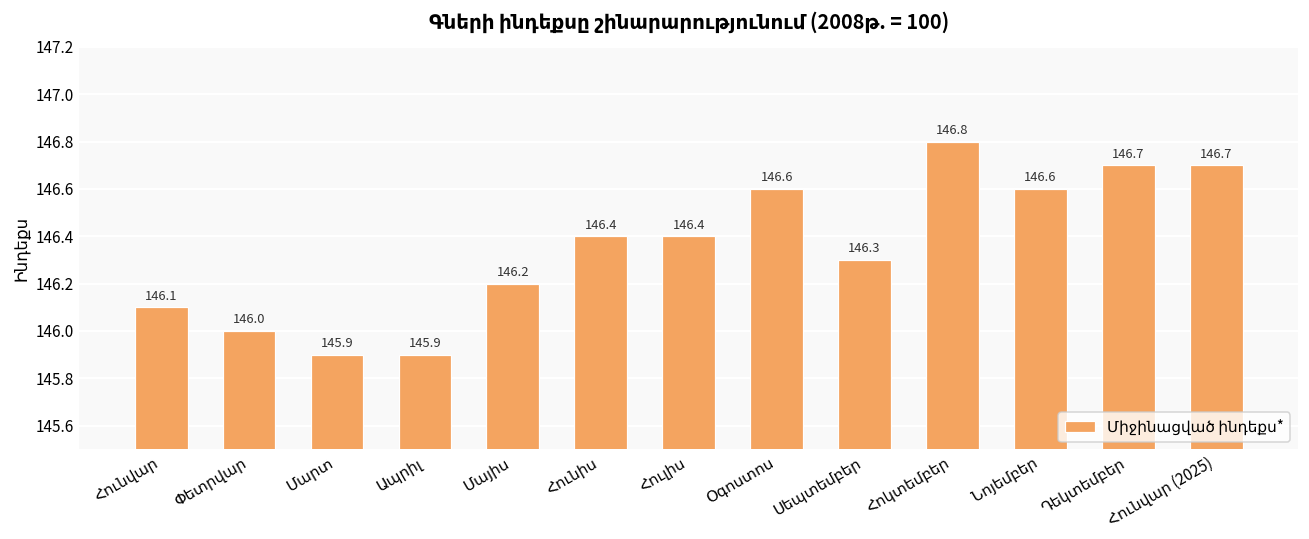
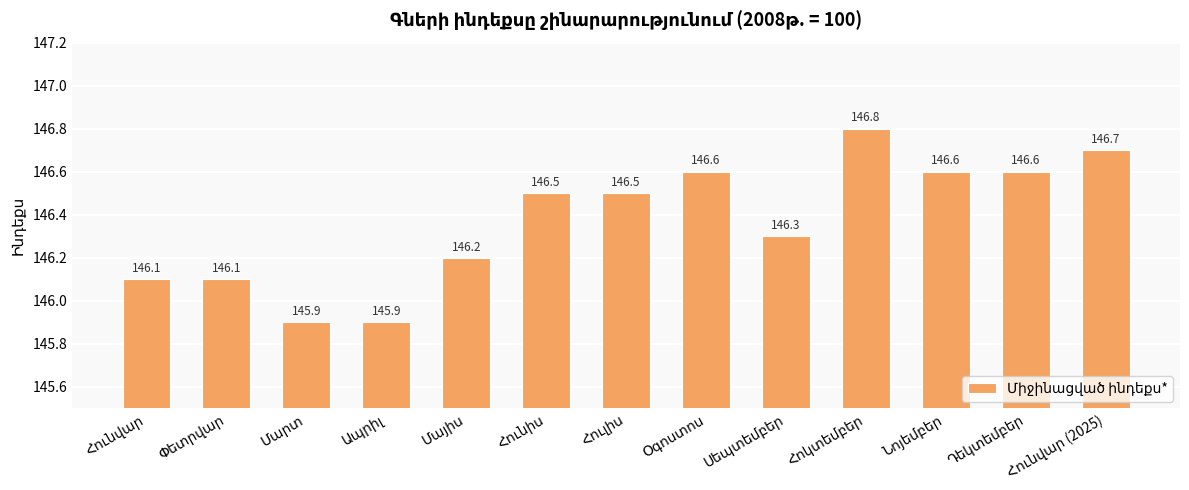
Փետրվար: 146.0 -> 146.1
Հունիս: 146.4 -> 146.5
Հուլիս: 146.4 -> 146.5
Դեկտեմբեր: 146.7 -> 146.6
